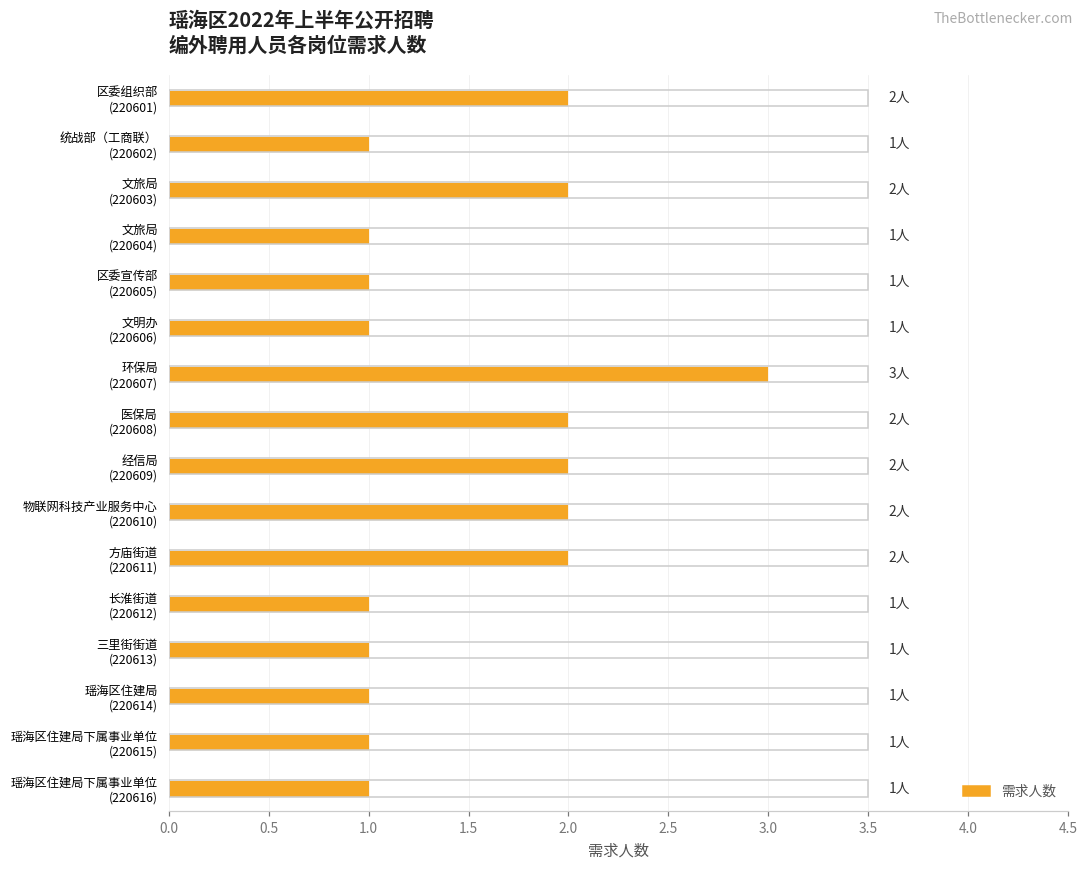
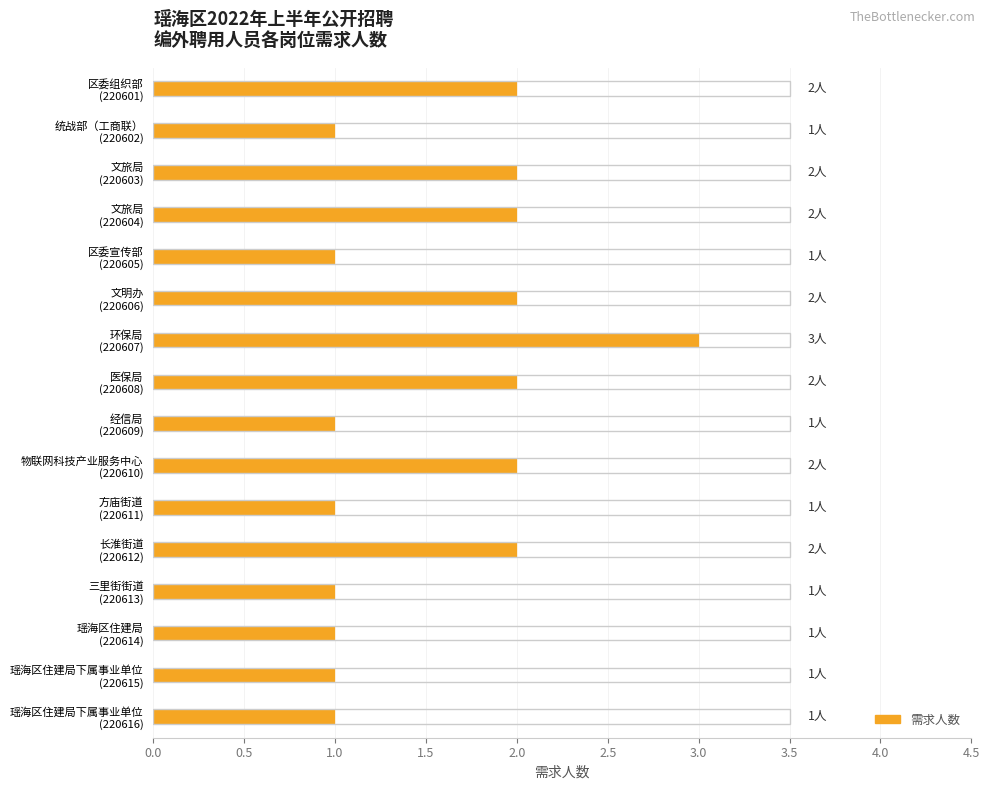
文旅局 (220604): 1人 -> 2人
文明办 (220606): 1人 -> 2人
经信局 (220609): 2人 -> 1人
方庙街道 (220611): 2人 -> 1人
长淮街道 (220612): 1人 -> 2人
